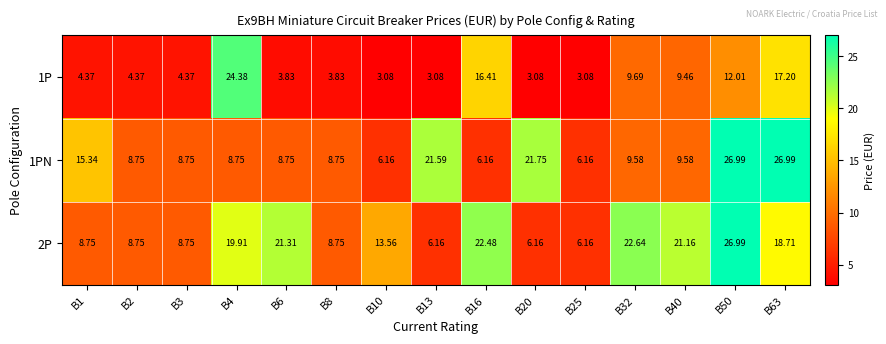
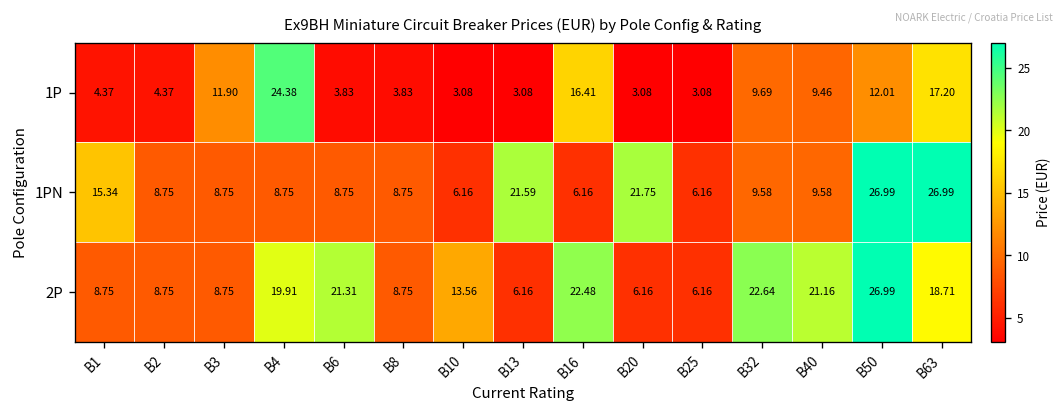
1P, B3: 4.37 -> 11.90
